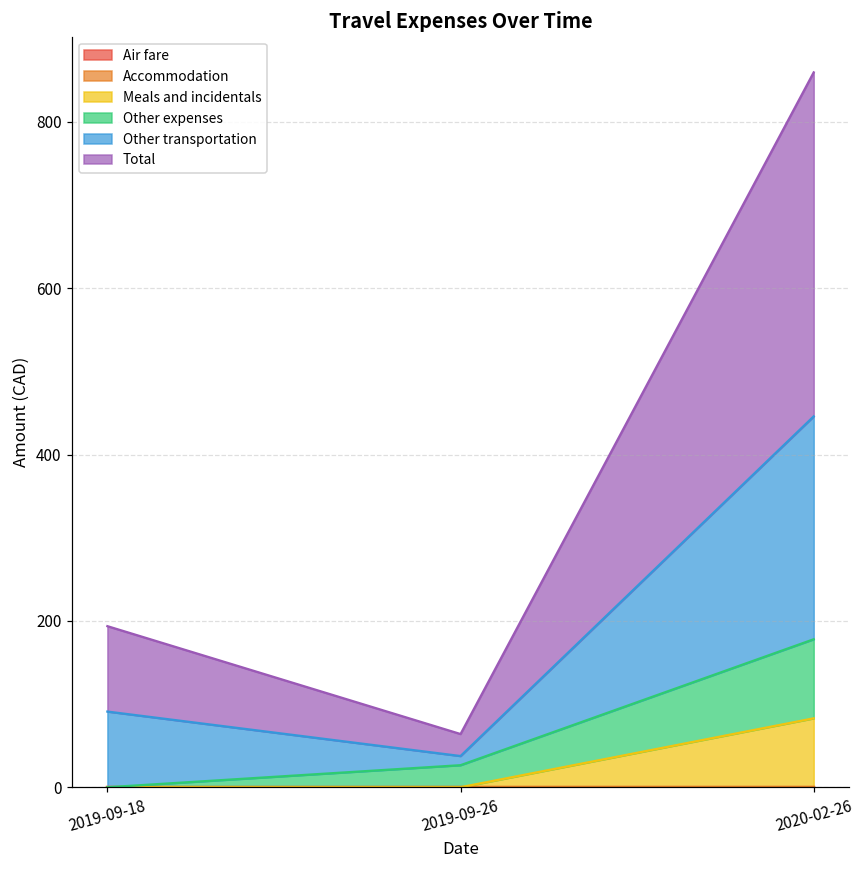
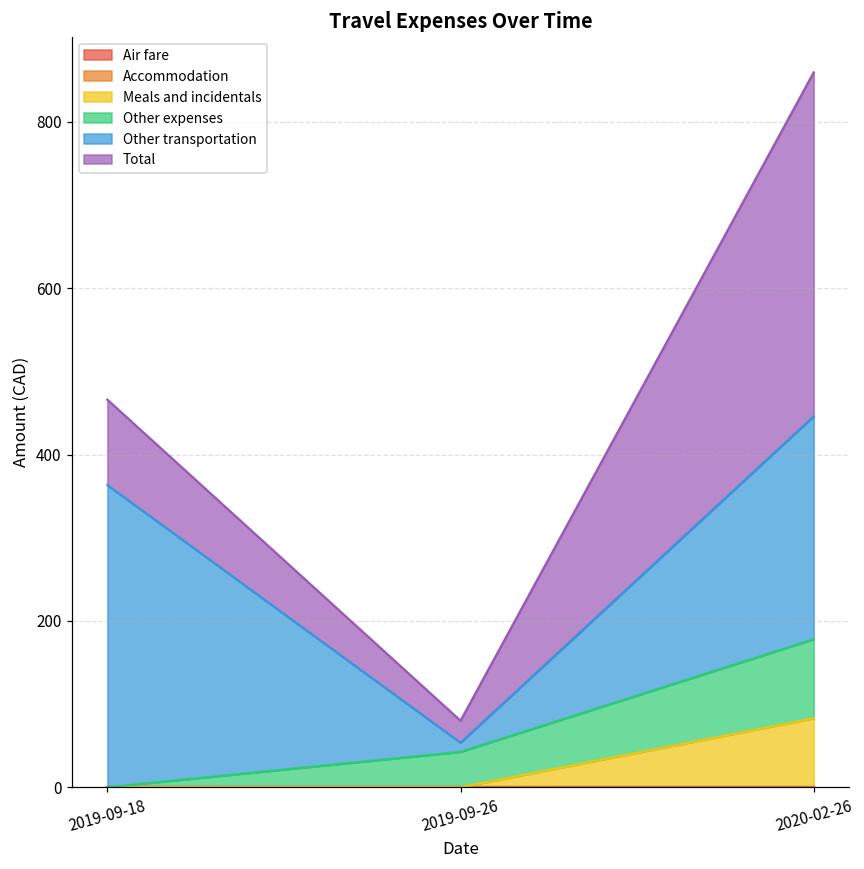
Other transportation, 2019-09-18: 90 -> 360
Other expenses, 2019-09-26: 30 -> 40
